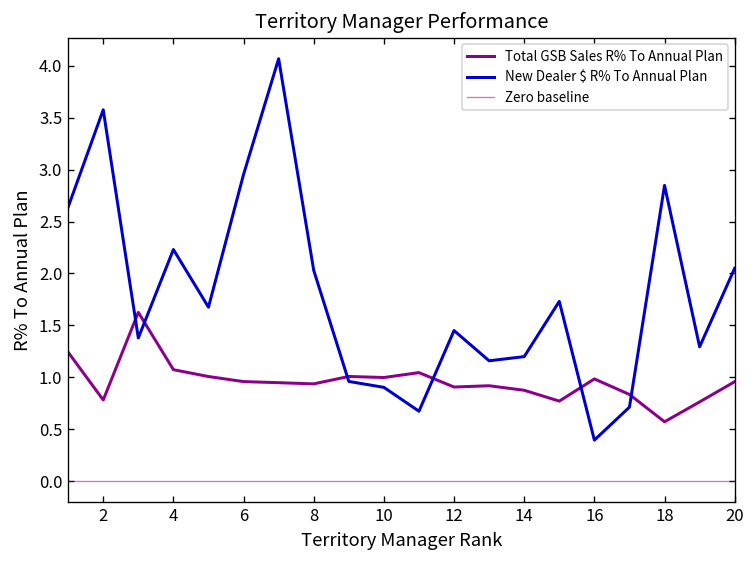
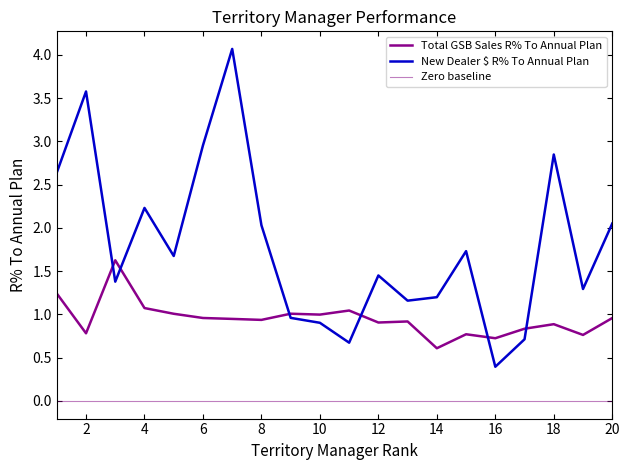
Total GSB Sales R% To Annual Plan, 14: 0.9 -> 0.6
Total GSB Sales R% To Annual Plan, 16: 1.0 -> 0.7
Total GSB Sales R% To Annual Plan, 18: 0.6 -> 0.9
